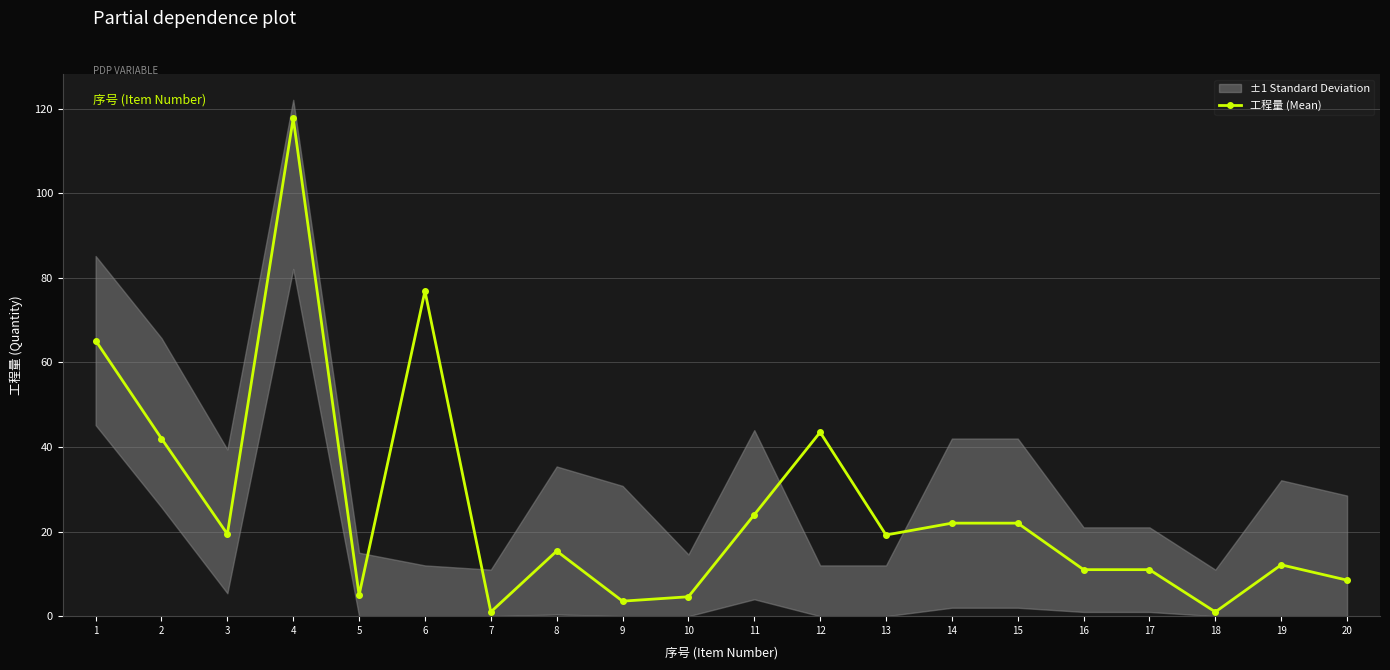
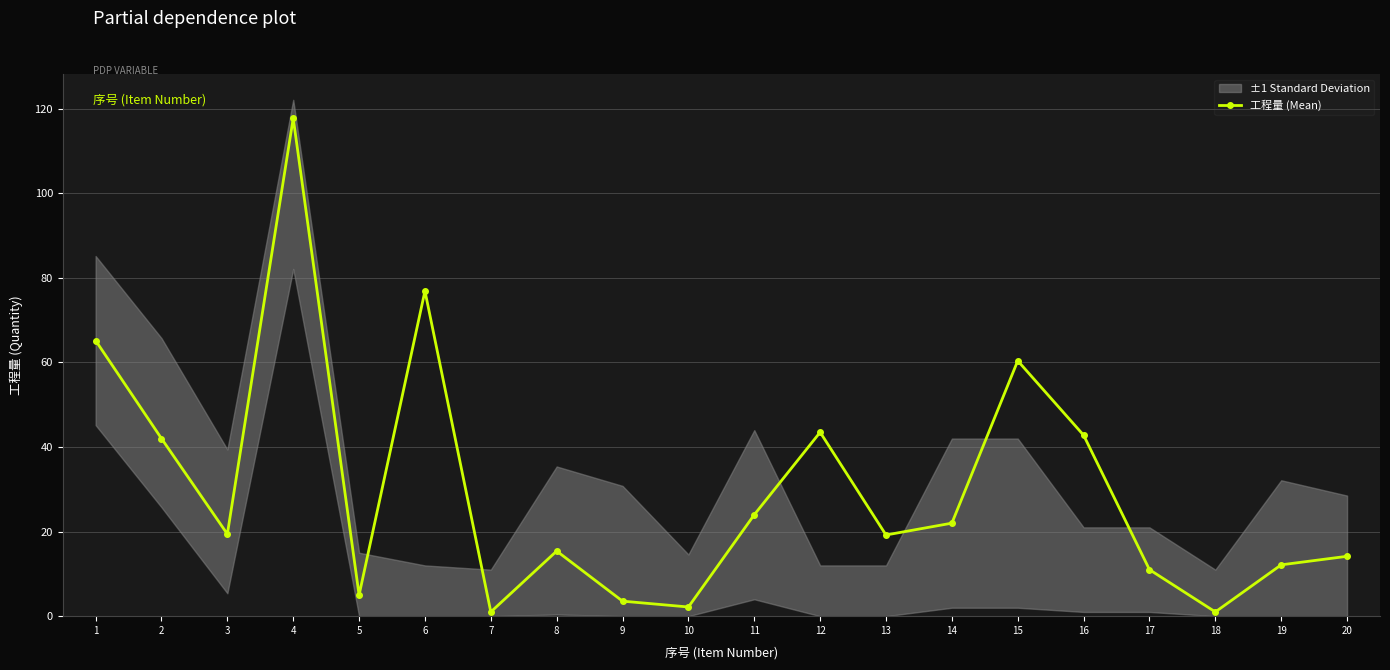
工程量 (Mean), 10: 5 -> 2
工程量 (Mean), 15: 22 -> 60
工程量 (Mean), 16: 11 -> 43
工程量 (Mean), 20: 9 -> 14
